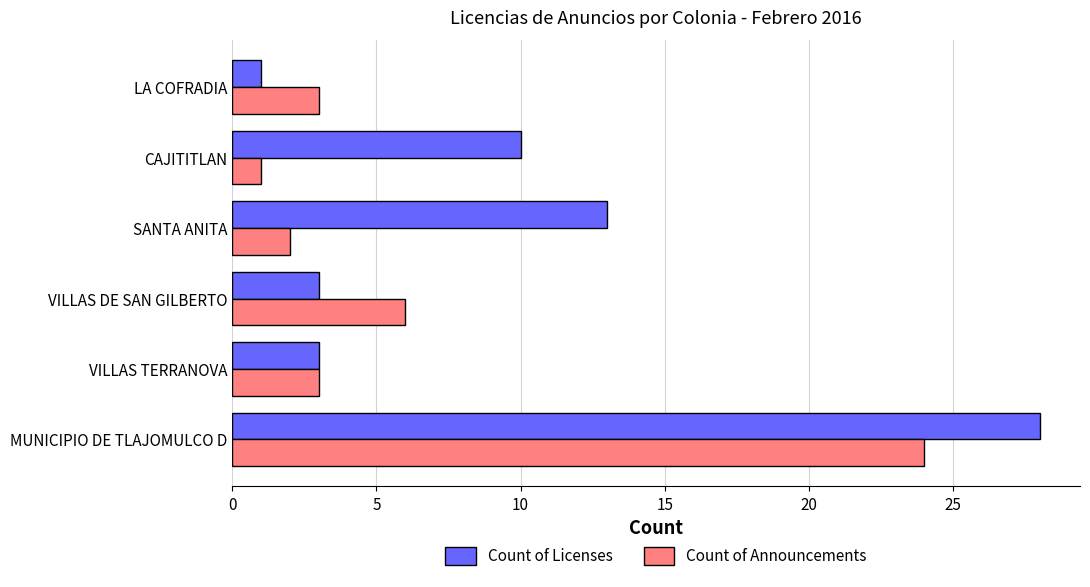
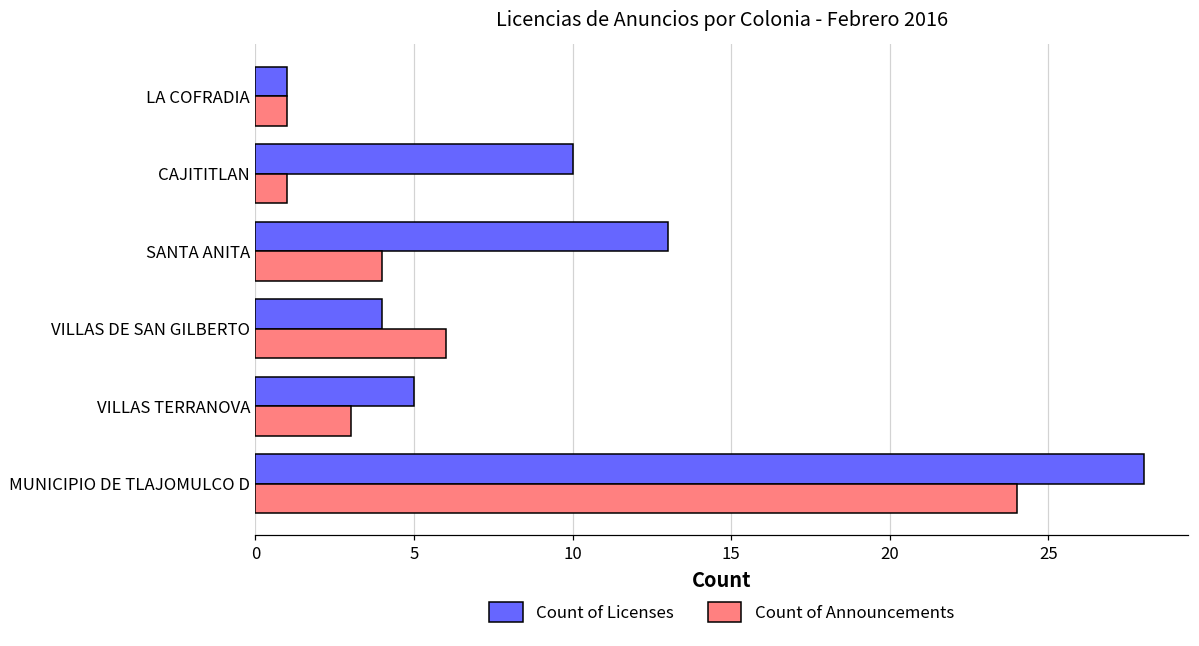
Count of Announcements, LA COFRADIA: 3 -> 1
Count of Announcements, SANTA ANITA: 2 -> 4
Count of Licenses, VILLAS DE SAN GILBERTO: 3 -> 4
Count of Licenses, VILLAS TERRANOVA: 3 -> 5
